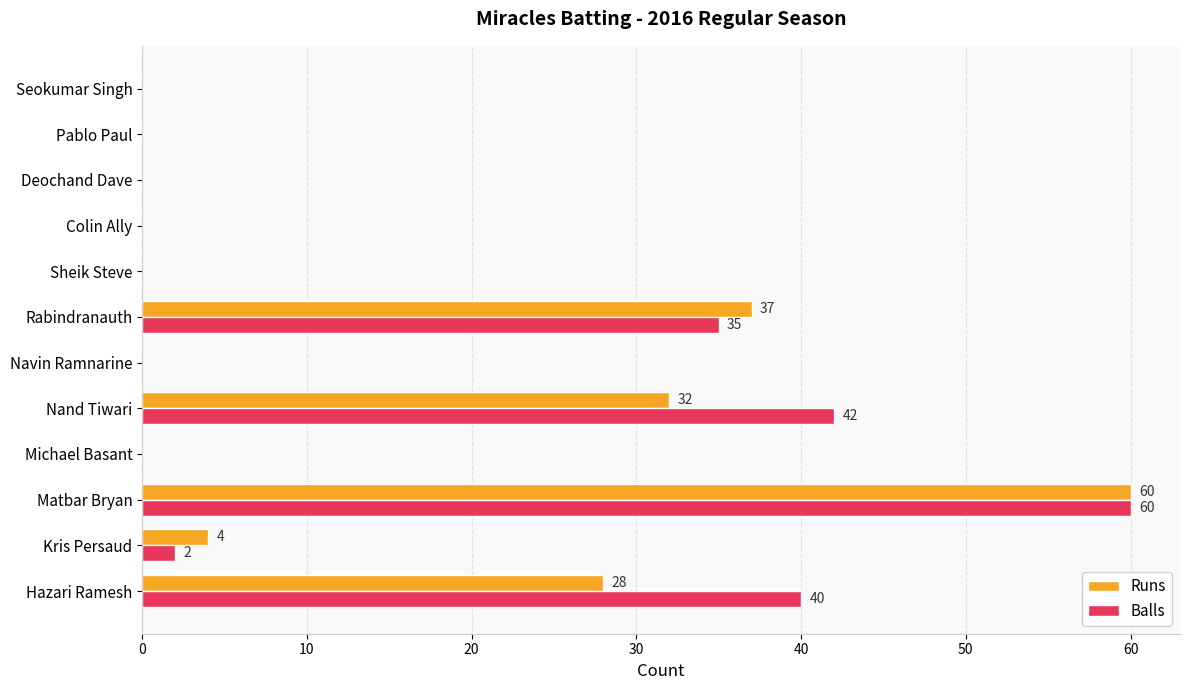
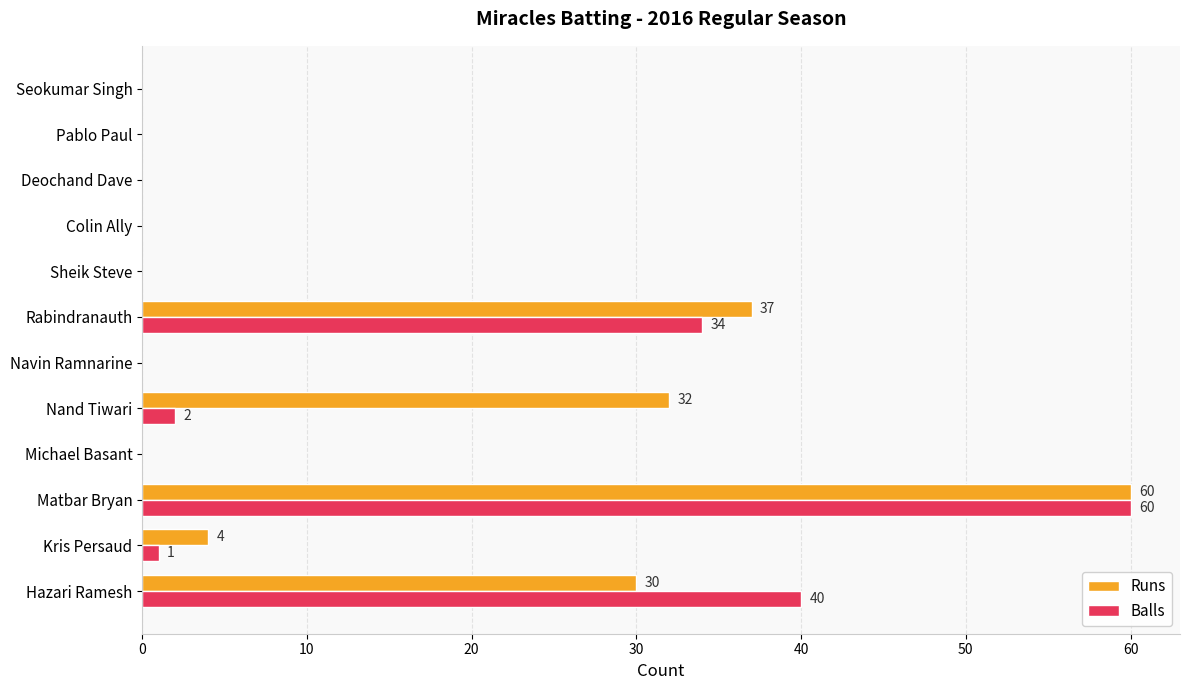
Balls, Rabindranauth: 35 -> 34
Balls, Nand Tiwari: 42 -> 2
Balls, Kris Persaud: 2 -> 1
Runs, Hazari Ramesh: 28 -> 30
